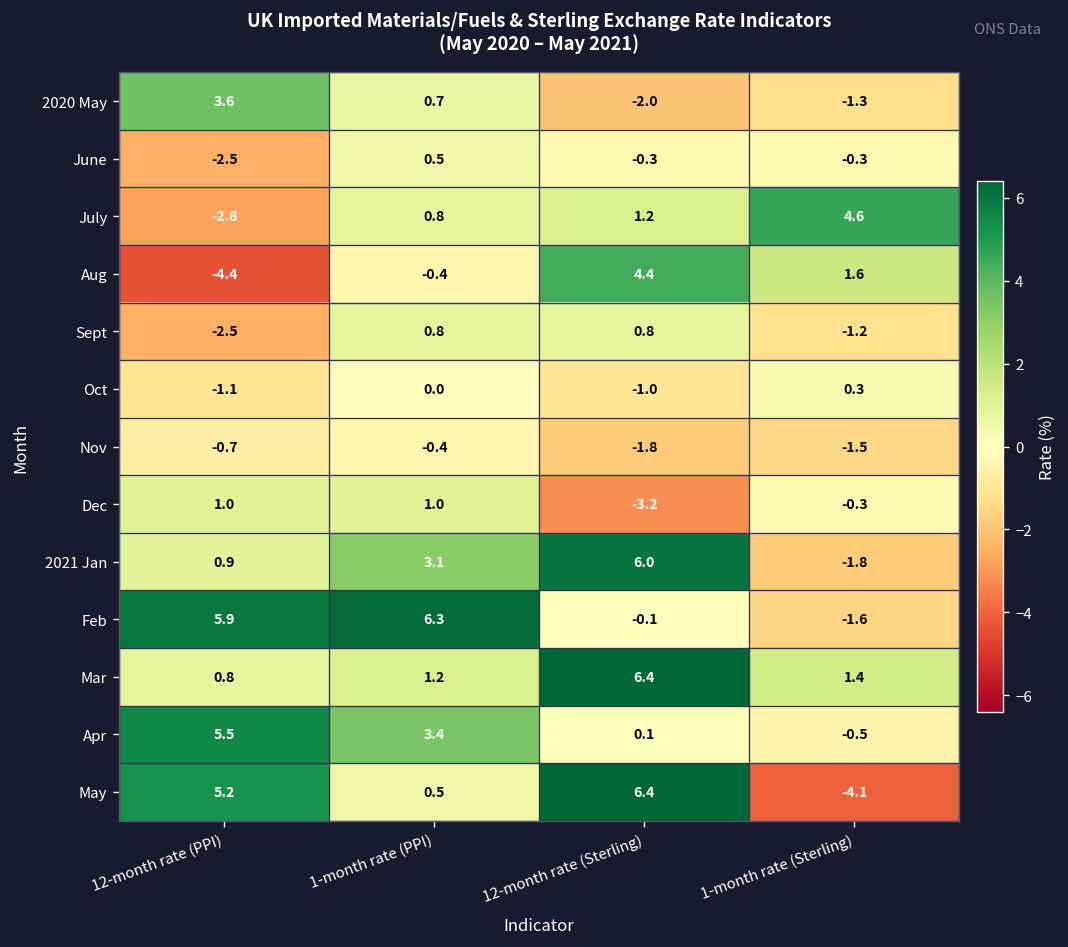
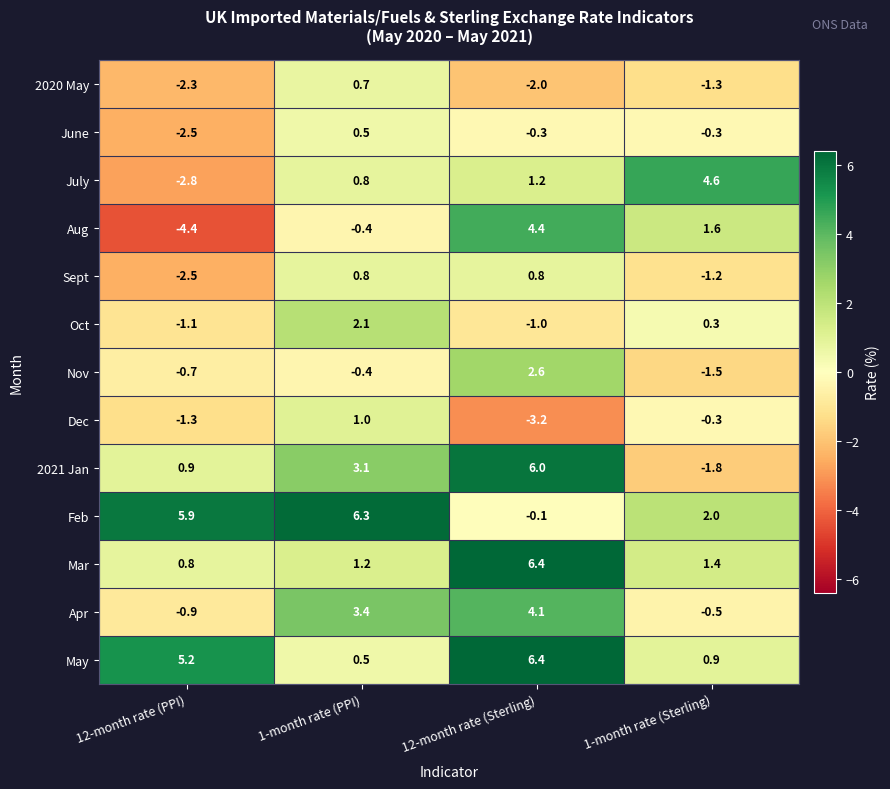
2020 May, 12-month rate (PPI): 3.6 -> -2.3
Oct, 1-month rate (PPI): 0.0 -> 2.1
Nov, 12-month rate (Sterling): -1.8 -> 2.6
Dec, 12-month rate (PPI): 1.0 -> -1.3
Feb, 1-month rate (Sterling): -1.6 -> 2.0
Apr, 12-month rate (PPI): 5.5 -> -0.9
Apr, 12-month rate (Sterling): 0.1 -> 4.1
May, 1-month rate (Sterling): -4.1 -> 0.9
